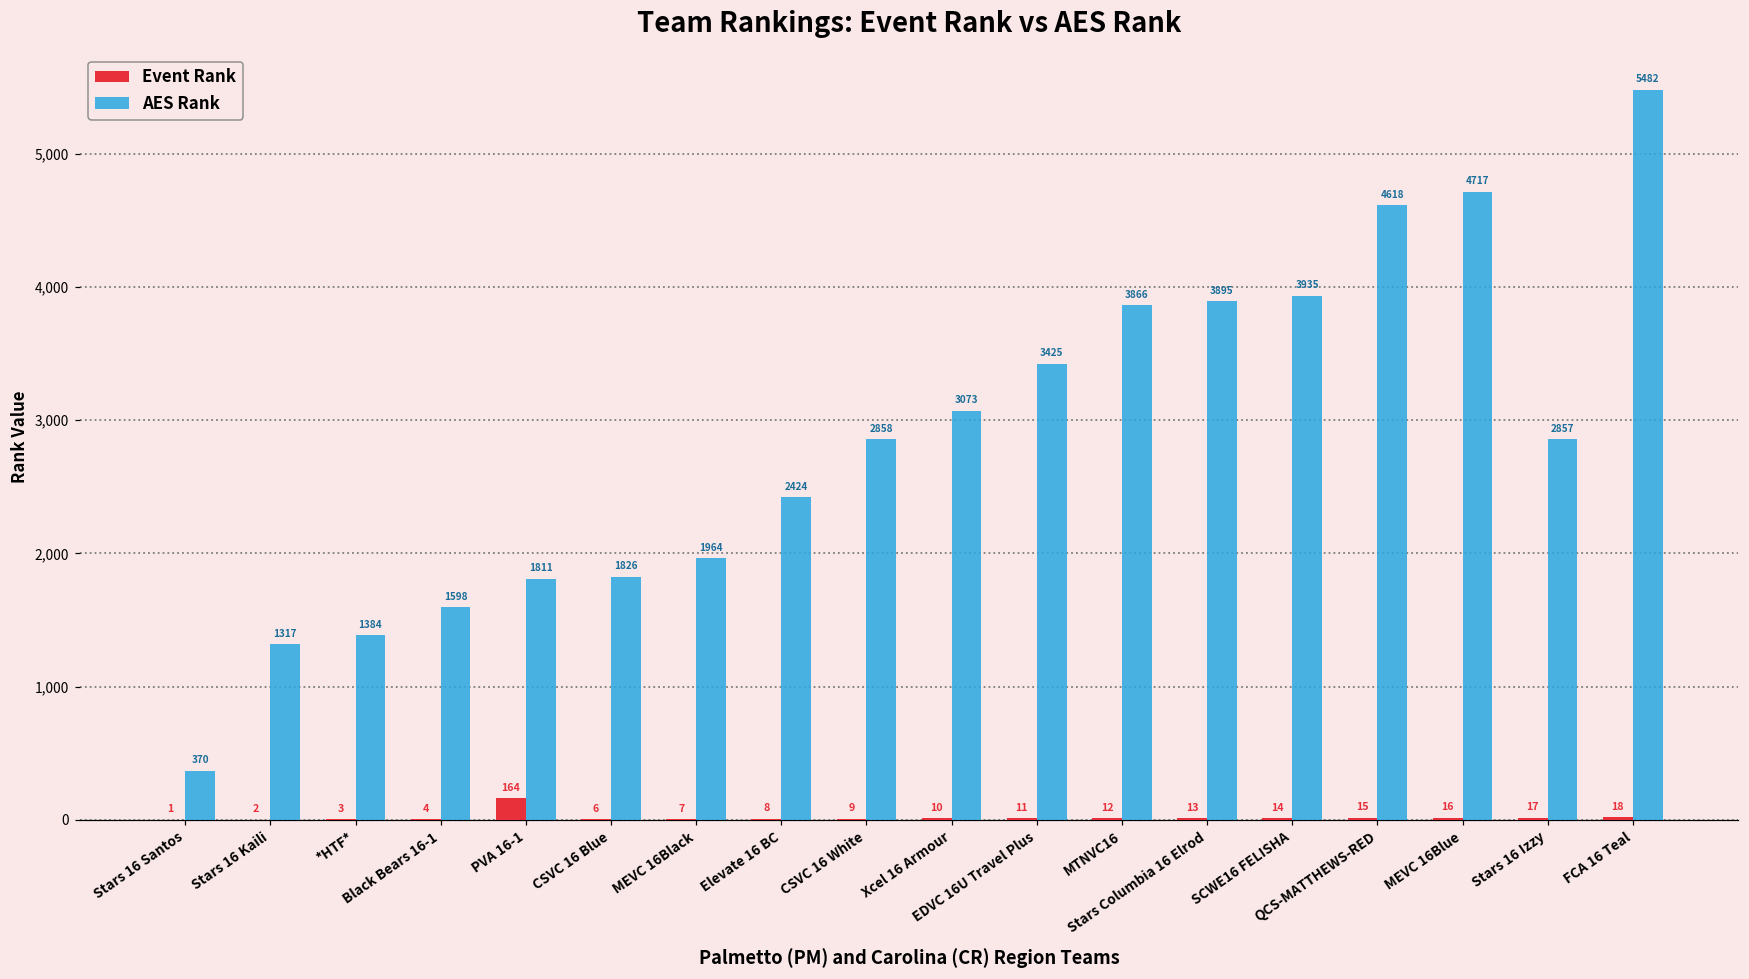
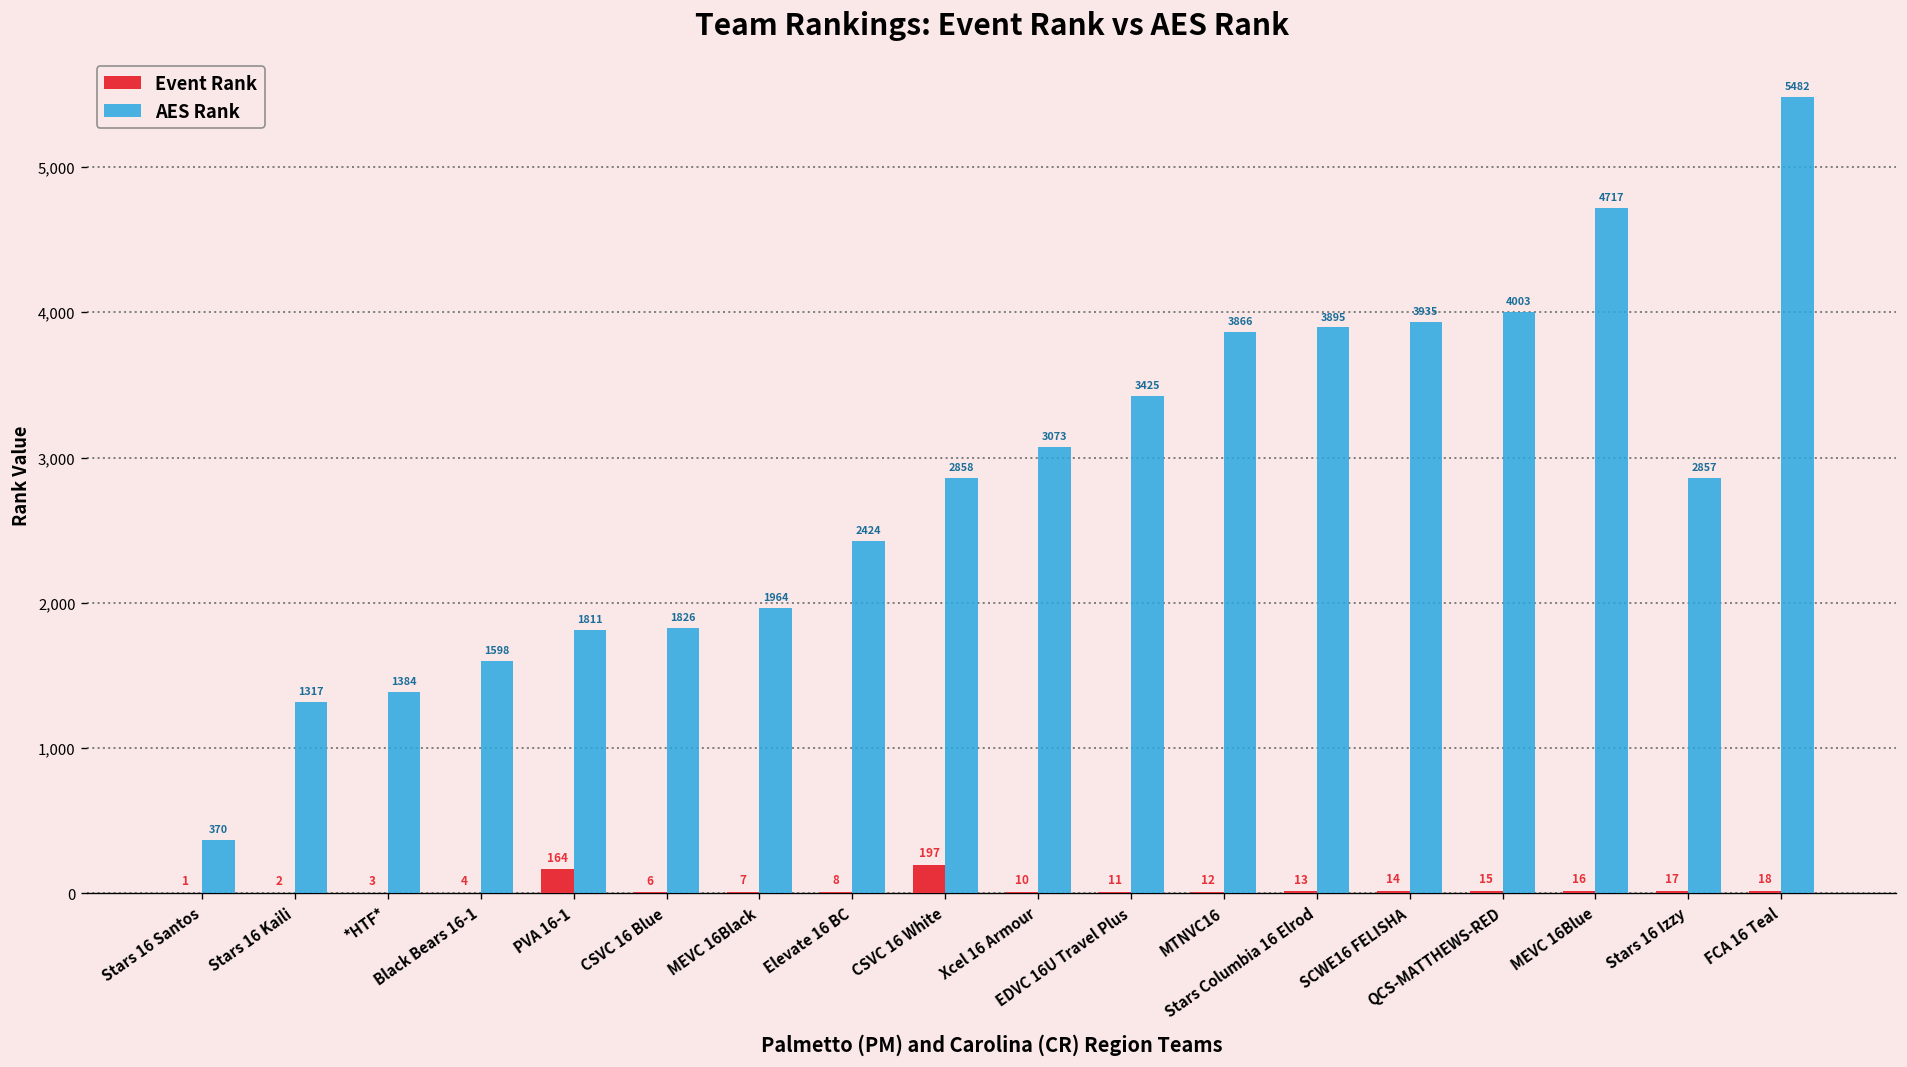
Event Rank, CSVC 16 White: 9 -> 197
AES Rank, QCS-MATTHEWS-RED: 4618 -> 4003
